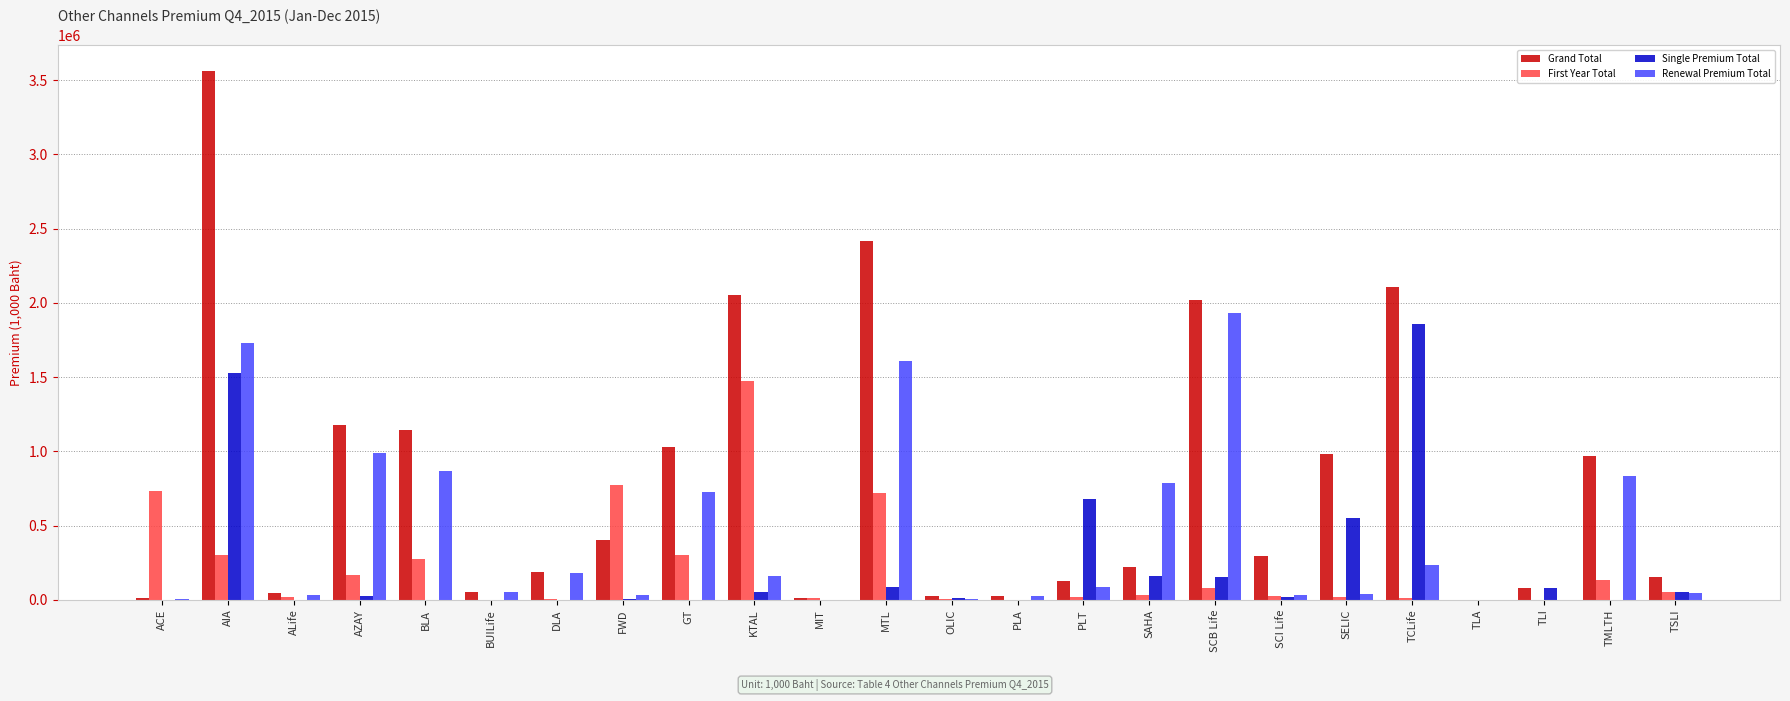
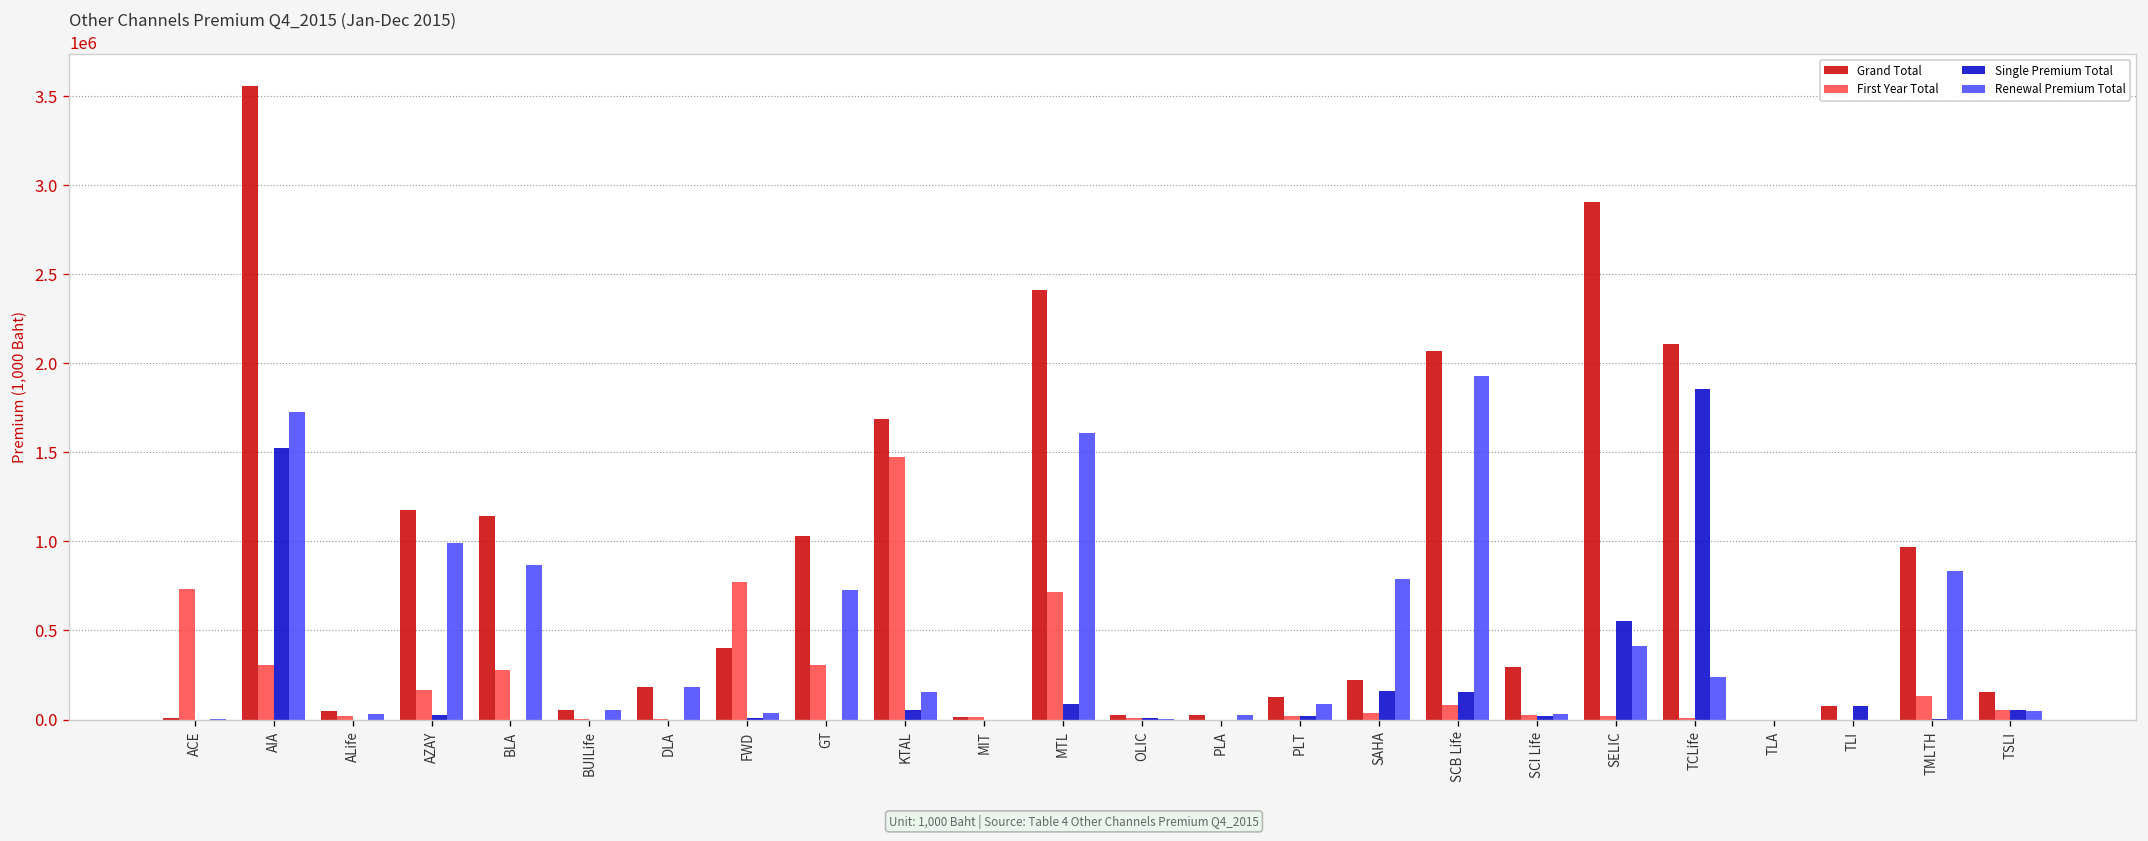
Grand Total, KTAL: 2060000 -> 1690000
Single Premium Total, PLT: 680000 -> 20000
Grand Total, SCB Life: 2020000 -> 2070000
Grand Total, SELIC: 980000 -> 2910000
Renewal Premium Total, SELIC: 40000 -> 410000
